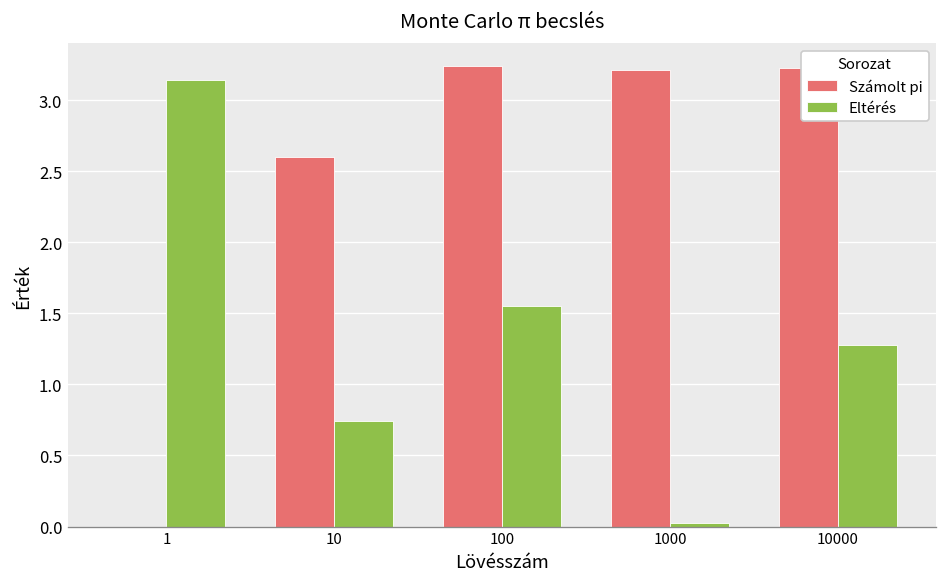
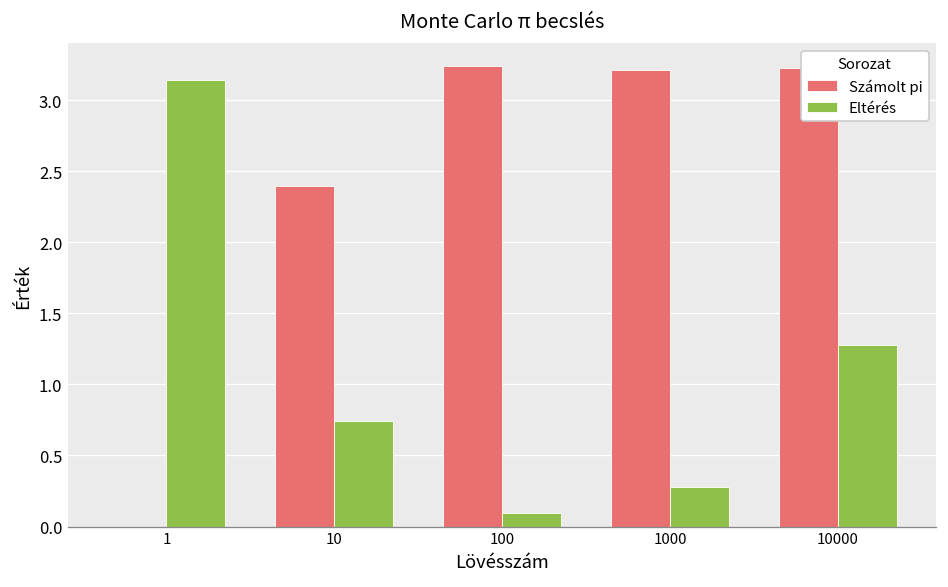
Számolt pi, 10: 2.6 -> 2.4
Eltérés, 100: 1.55 -> 0.10
Eltérés, 1000: 0.03 -> 0.27
